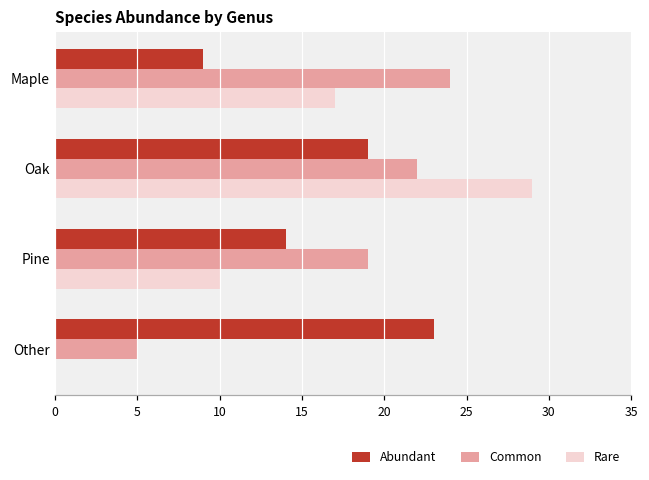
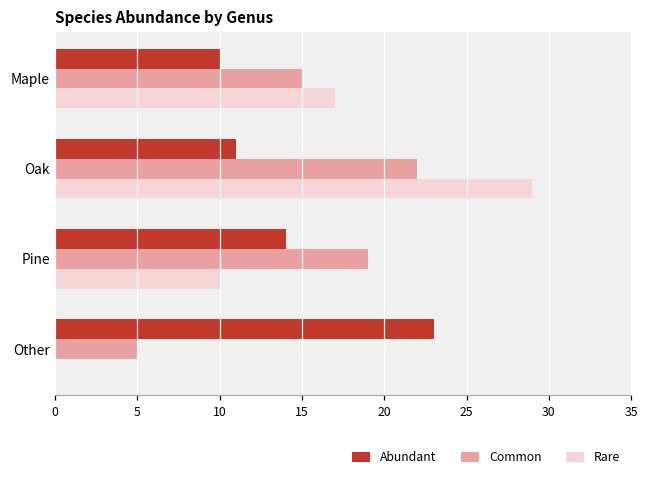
Abundant, Maple: 9 -> 10
Common, Maple: 24 -> 15
Abundant, Oak: 19 -> 11
